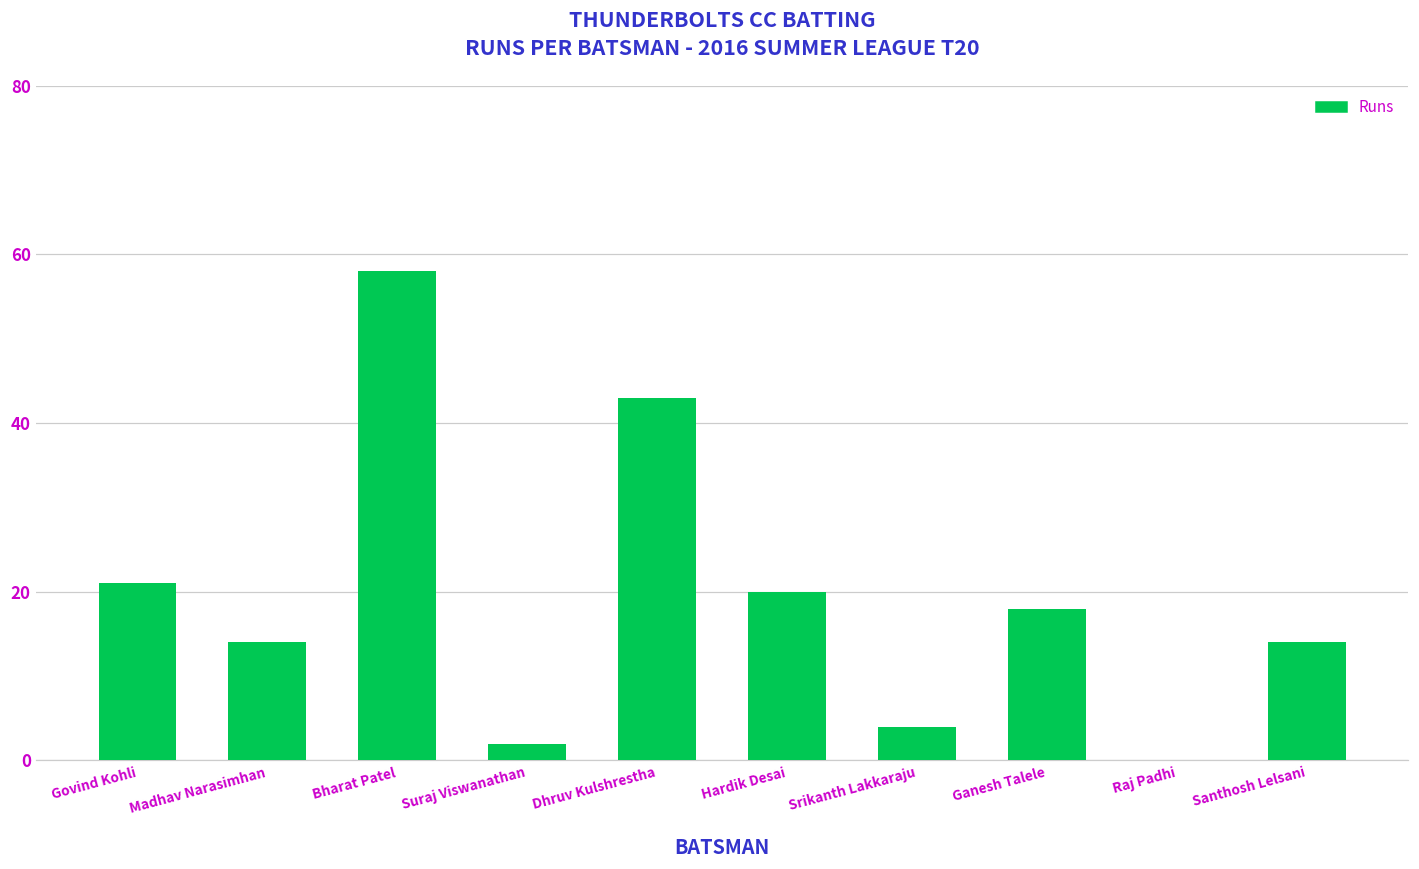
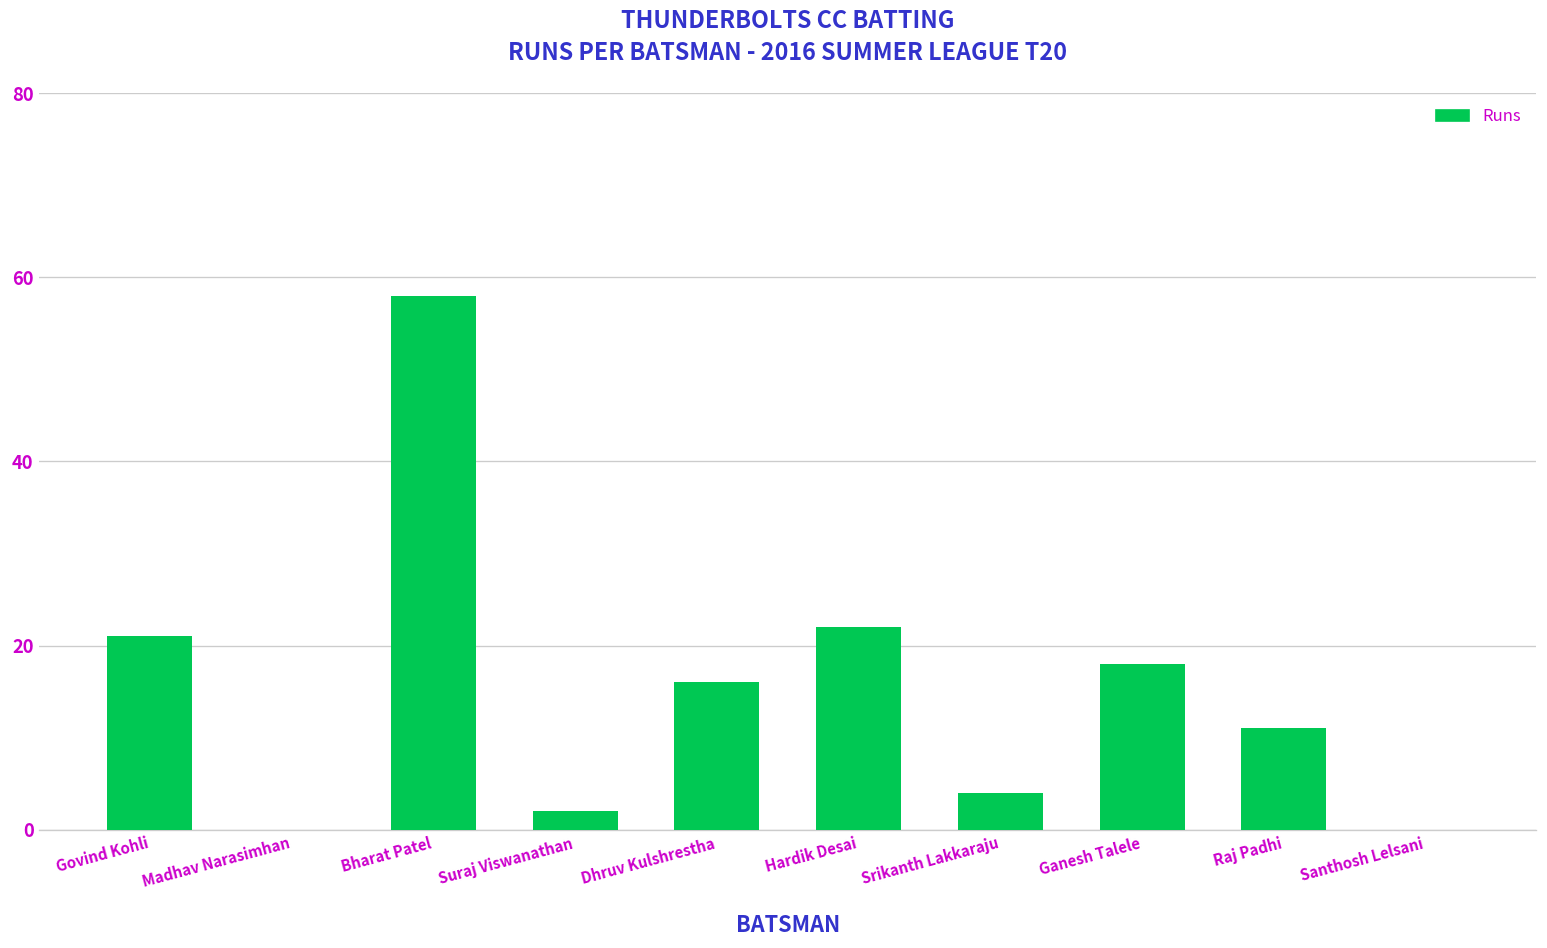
Madhav Narasimhan: 14 -> 0
Dhruv Kulshrestha: 43 -> 16
Hardik Desai: 20 -> 22
Raj Padhi: 0 -> 11
Santhosh Lelsani: 14 -> 0
